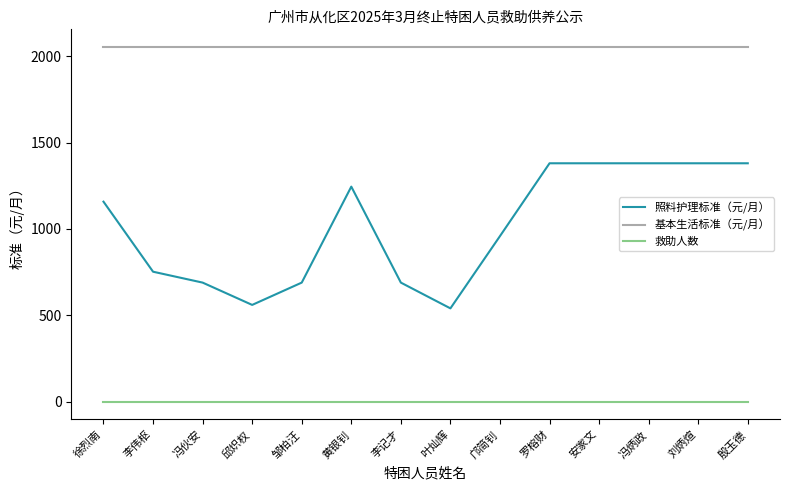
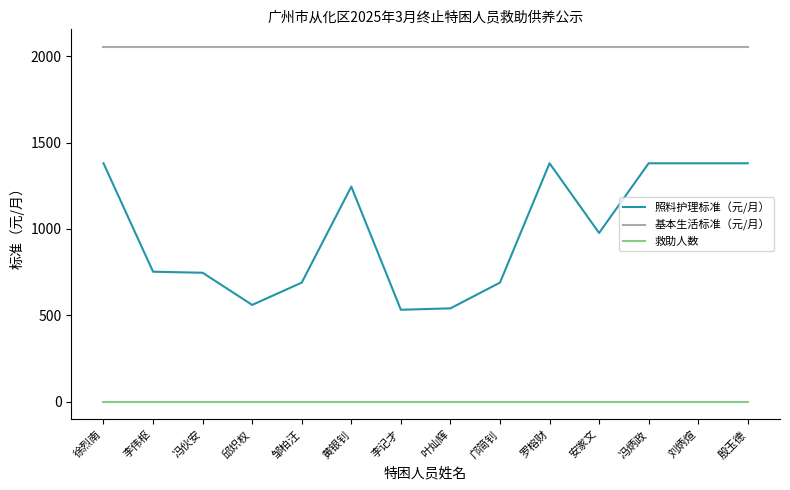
照料护理标准（元/月）, 徐烈南: 1160 -> 1380
照料护理标准（元/月）, 冯伙安: 690 -> 750
照料护理标准（元/月）, 李记才: 690 -> 530
照料护理标准（元/月）, 邝简钊: 960 -> 690
照料护理标准（元/月）, 安家文: 1380 -> 980
